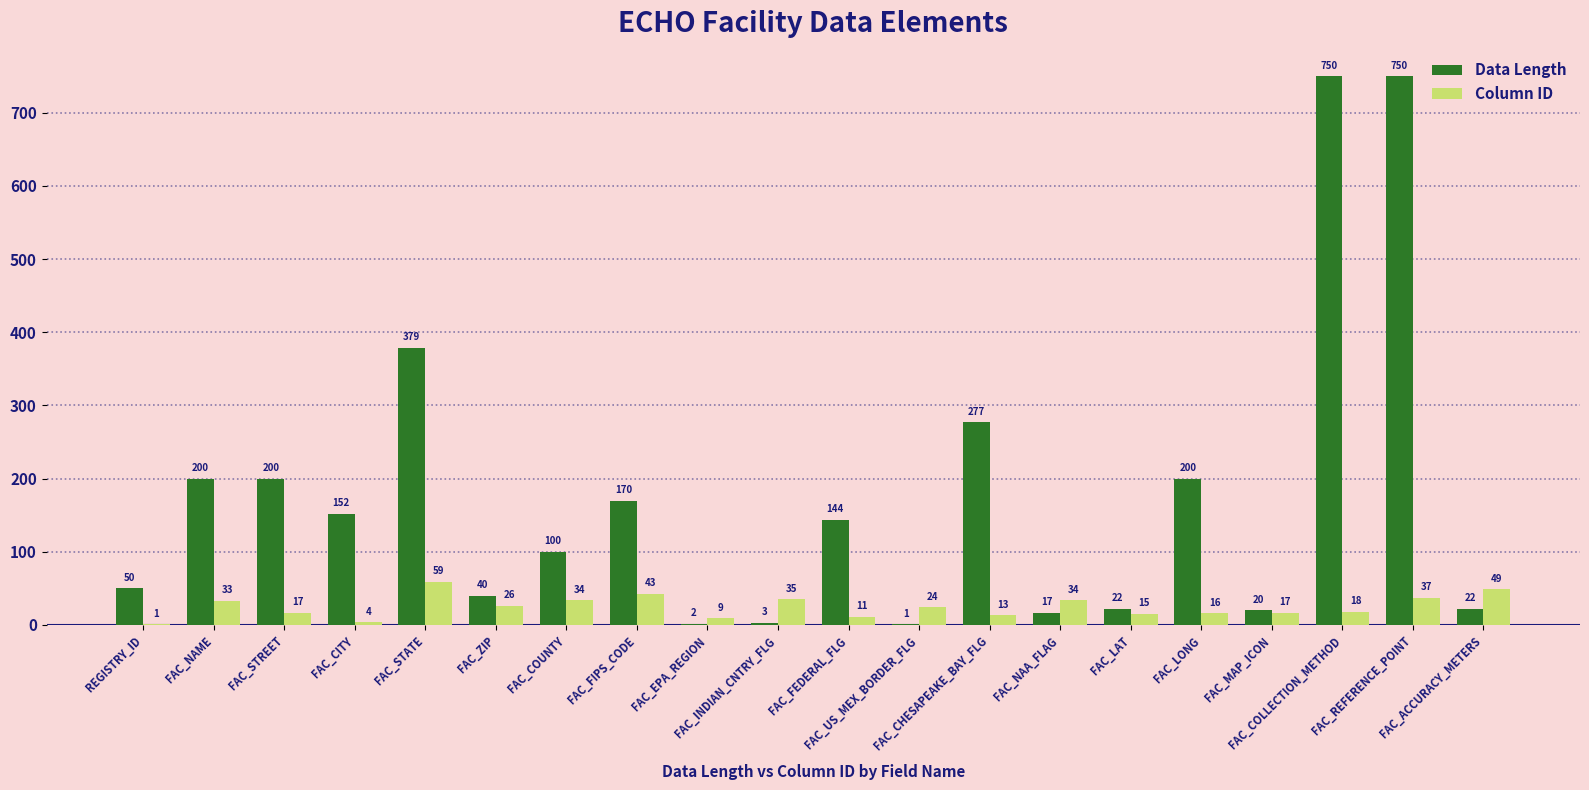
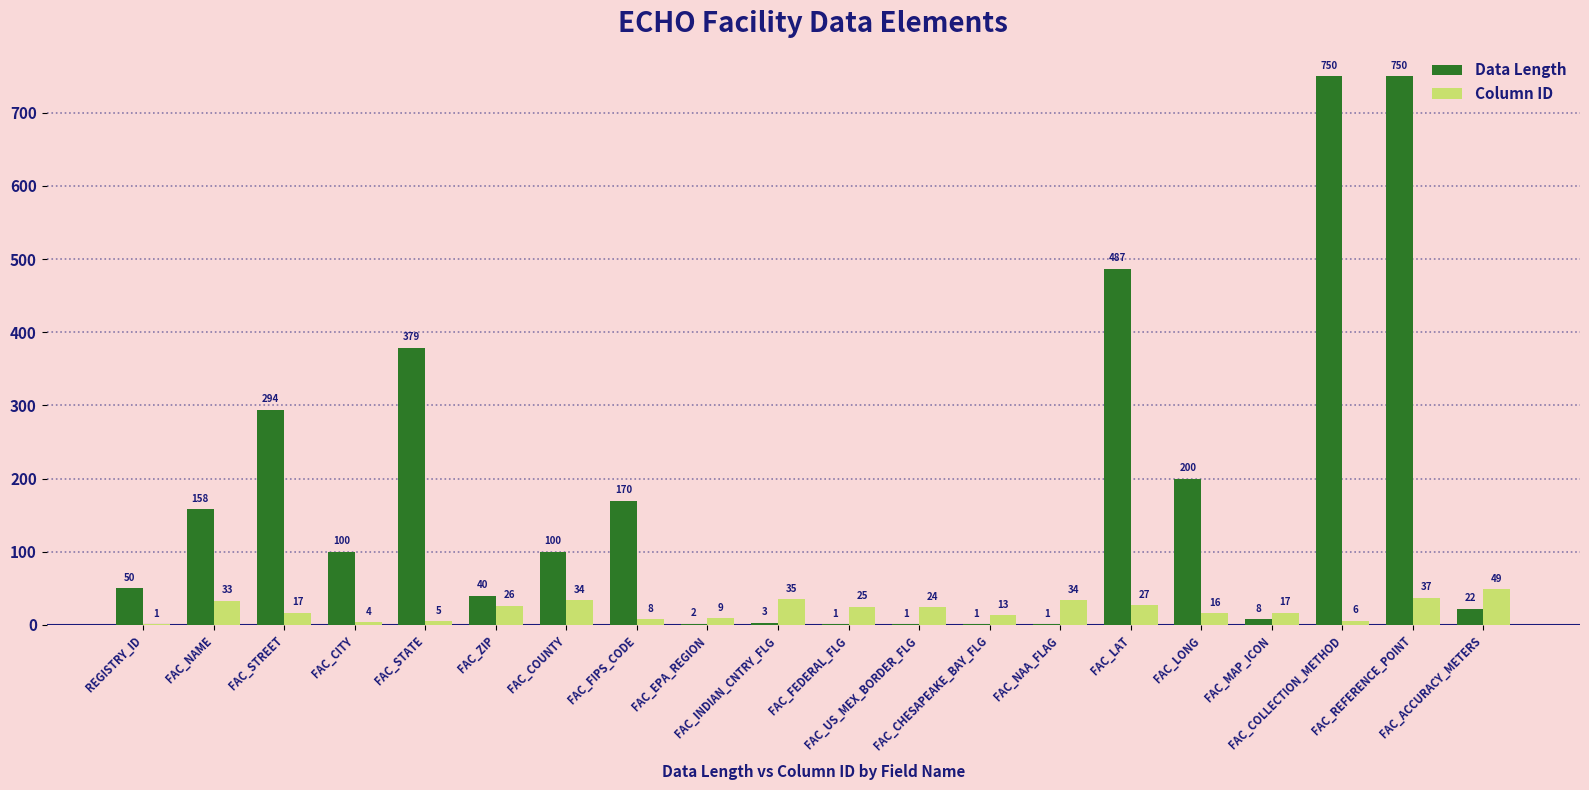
Data Length, FAC_NAME: 200 -> 158
Data Length, FAC_STREET: 200 -> 294
Data Length, FAC_CITY: 152 -> 100
Column ID, FAC_STATE: 59 -> 5
Column ID, FAC_FIPS_CODE: 43 -> 8
Data Length, FAC_FEDERAL_FLG: 144 -> 1
Column ID, FAC_FEDERAL_FLG: 11 -> 25
Data Length, FAC_CHESAPEAKE_BAY_FLG: 277 -> 1
Data Length, FAC_NAA_FLAG: 17 -> 1
Data Length, FAC_LAT: 22 -> 487
Column ID, FAC_LAT: 15 -> 27
Data Length, FAC_MAP_ICON: 20 -> 8
Column ID, FAC_COLLECTION_METHOD: 18 -> 6
